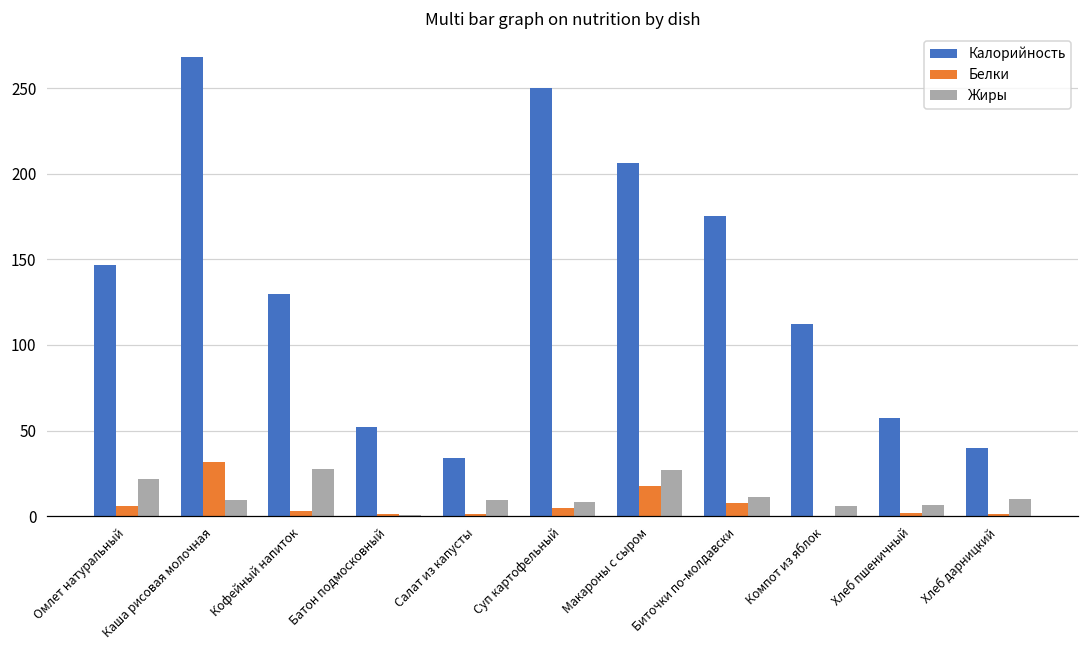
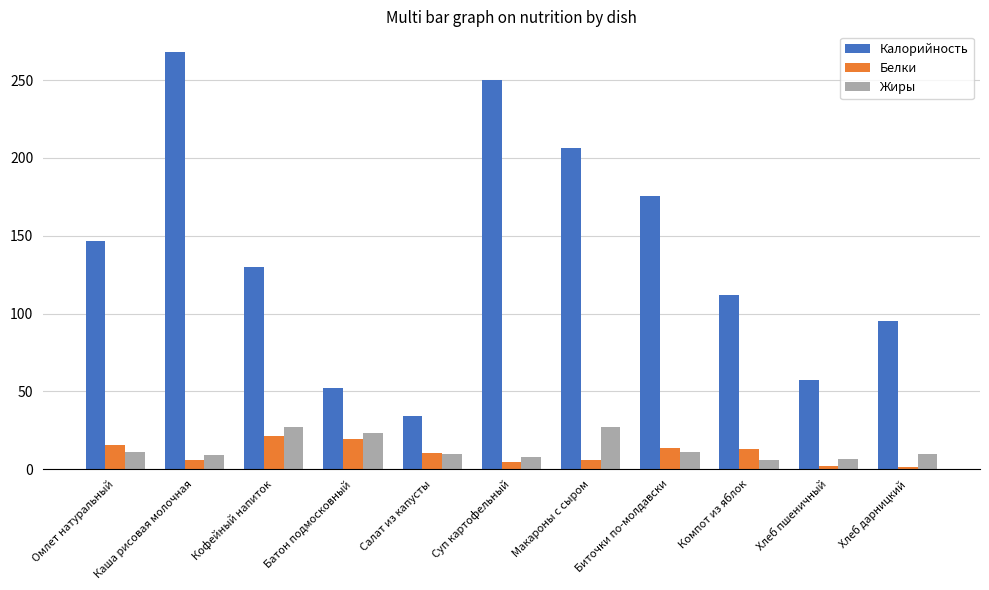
Белки, Омлет натуральный: 6 -> 16
Жиры, Омлет натуральный: 22 -> 11
Белки, Каша рисовая молочная: 31 -> 6
Белки, Кофейный напиток: 3 -> 22
Белки, Батон подмосковный: 2 -> 20
Жиры, Батон подмосковный: 1 -> 23
Белки, Салат из капусты: 1 -> 11
Белки, Макароны с сыром: 18 -> 6
Белки, Биточки по-молдавски: 7 -> 13
Белки, Компот из яблок: 0 -> 13
Калорийность, Хлеб дарницкий: 40 -> 95
